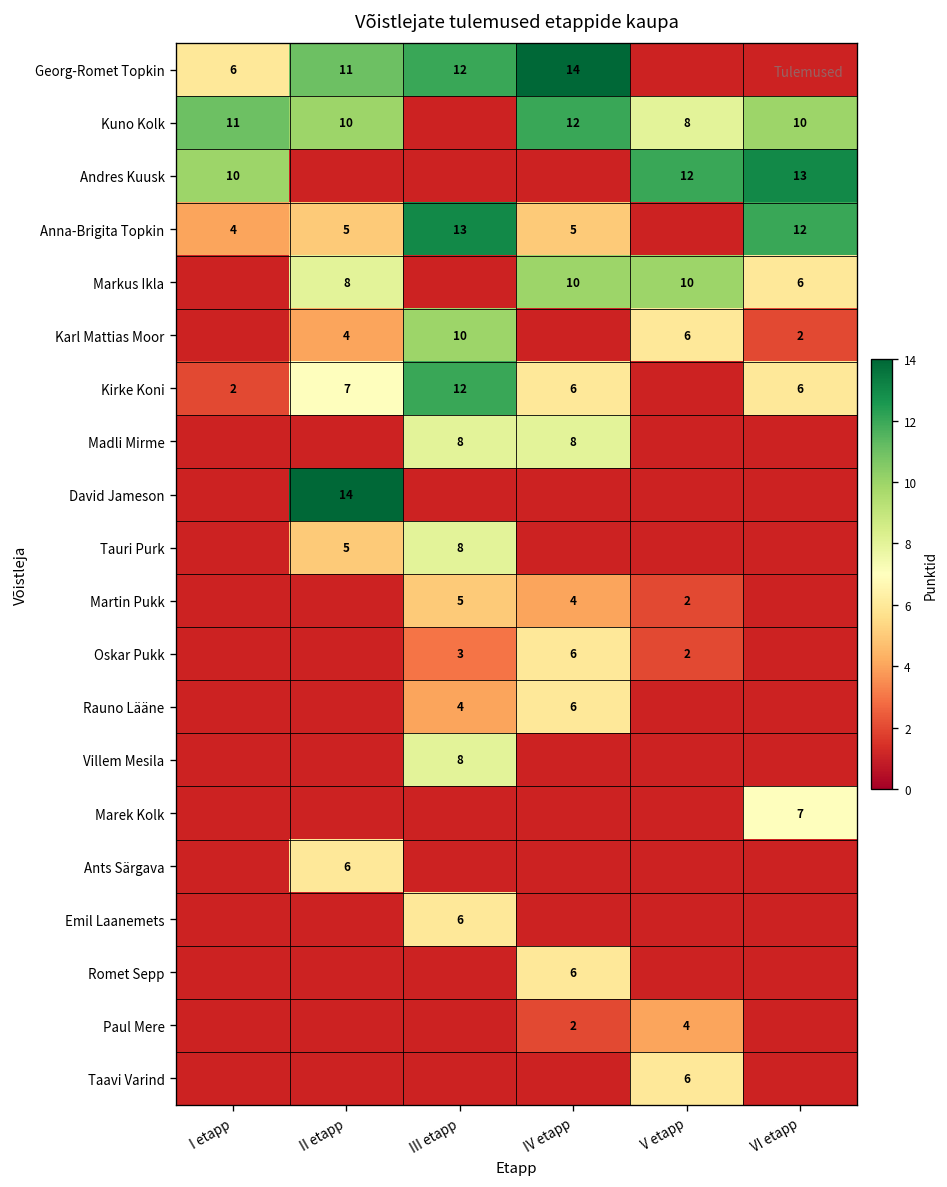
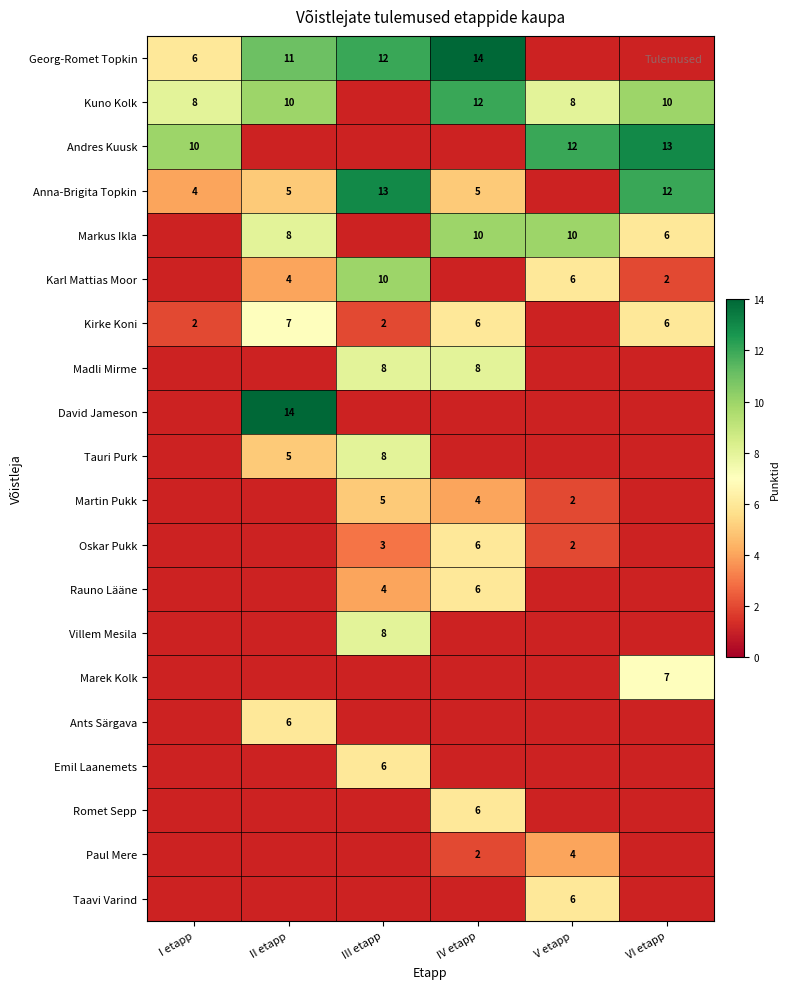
Kuno Kolk, I etapp: 11 -> 8
Kirke Koni, III etapp: 12 -> 2
